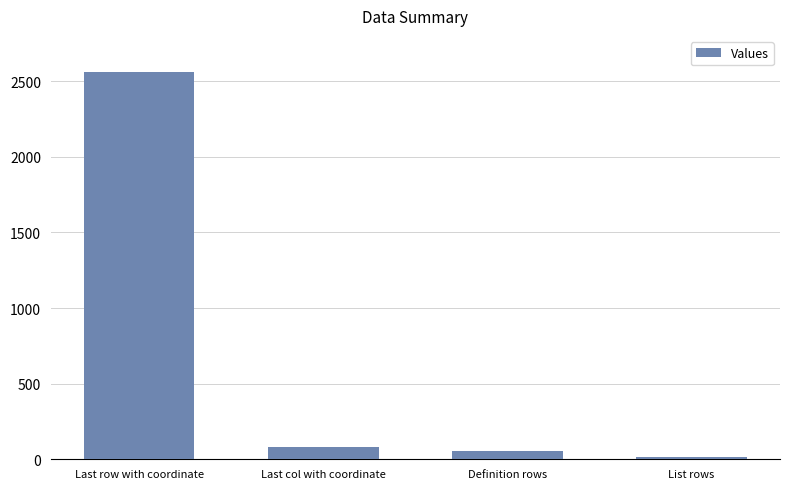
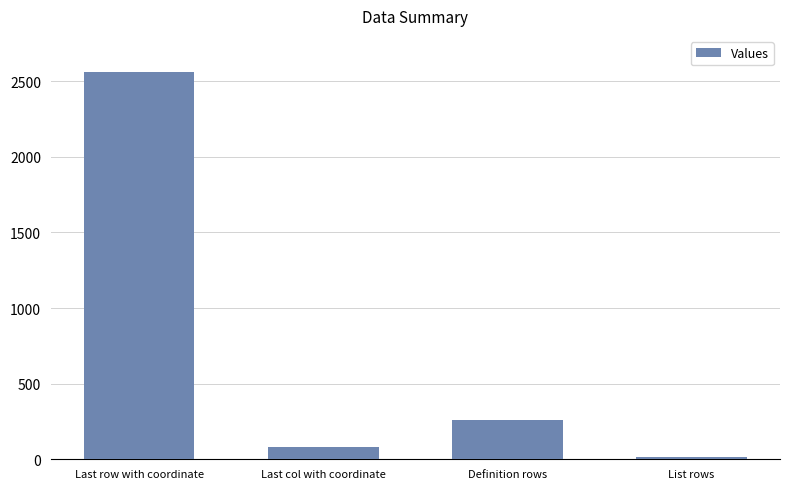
Definition rows: 50 -> 260
